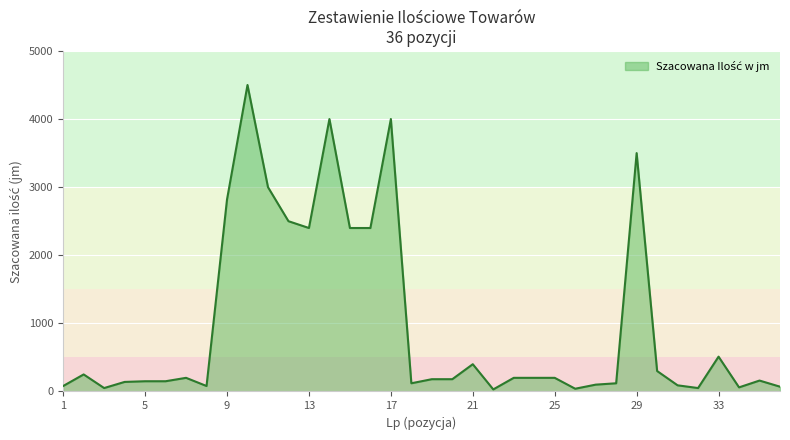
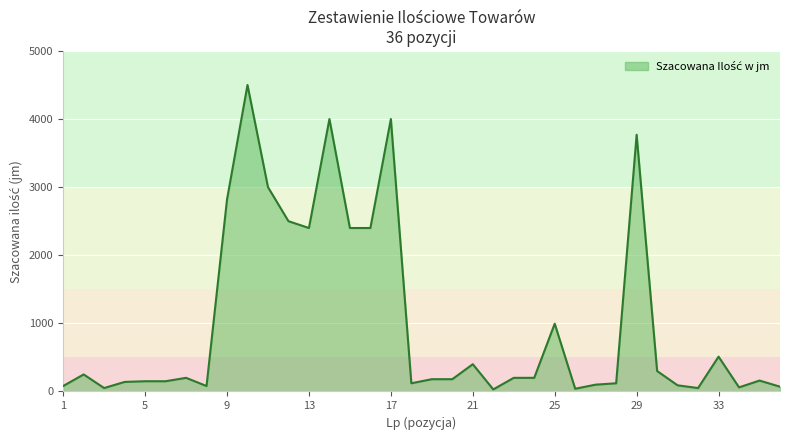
25: 200 -> 1000
29: 3500 -> 3800
